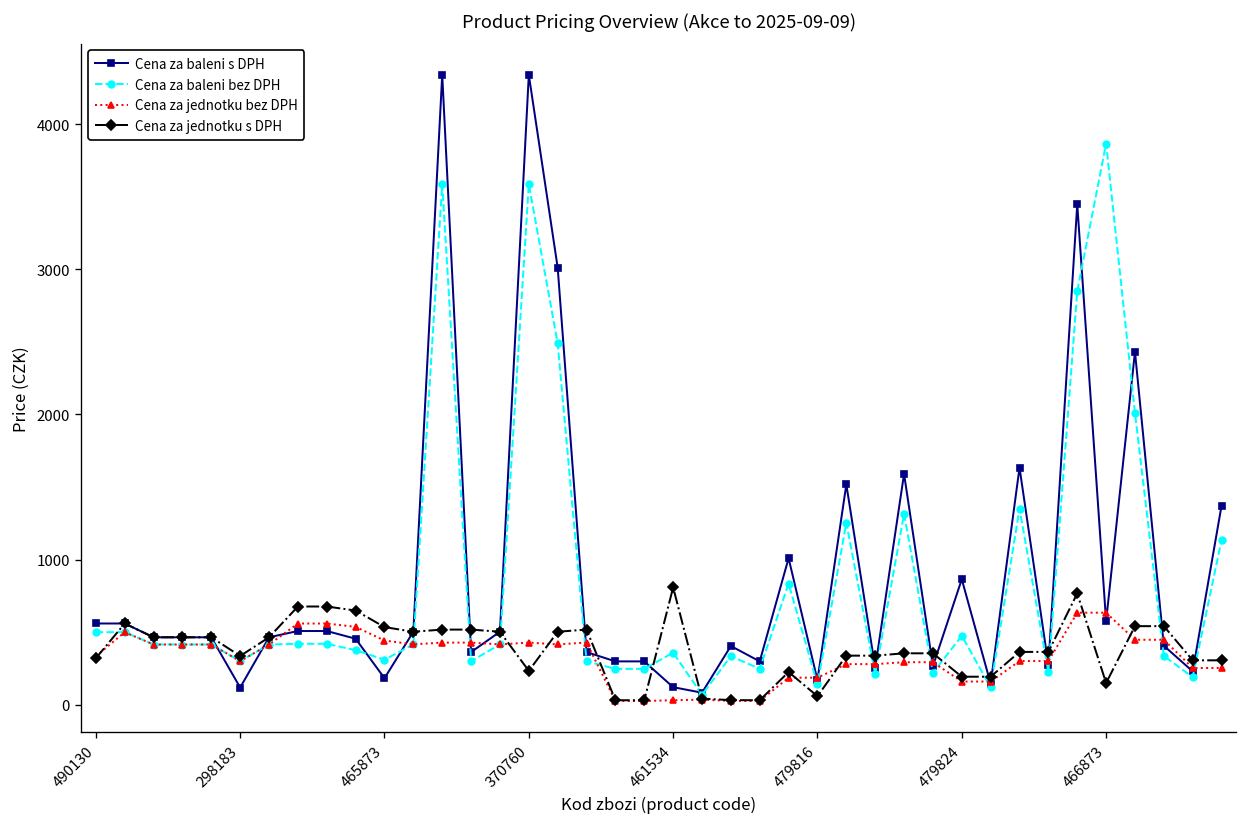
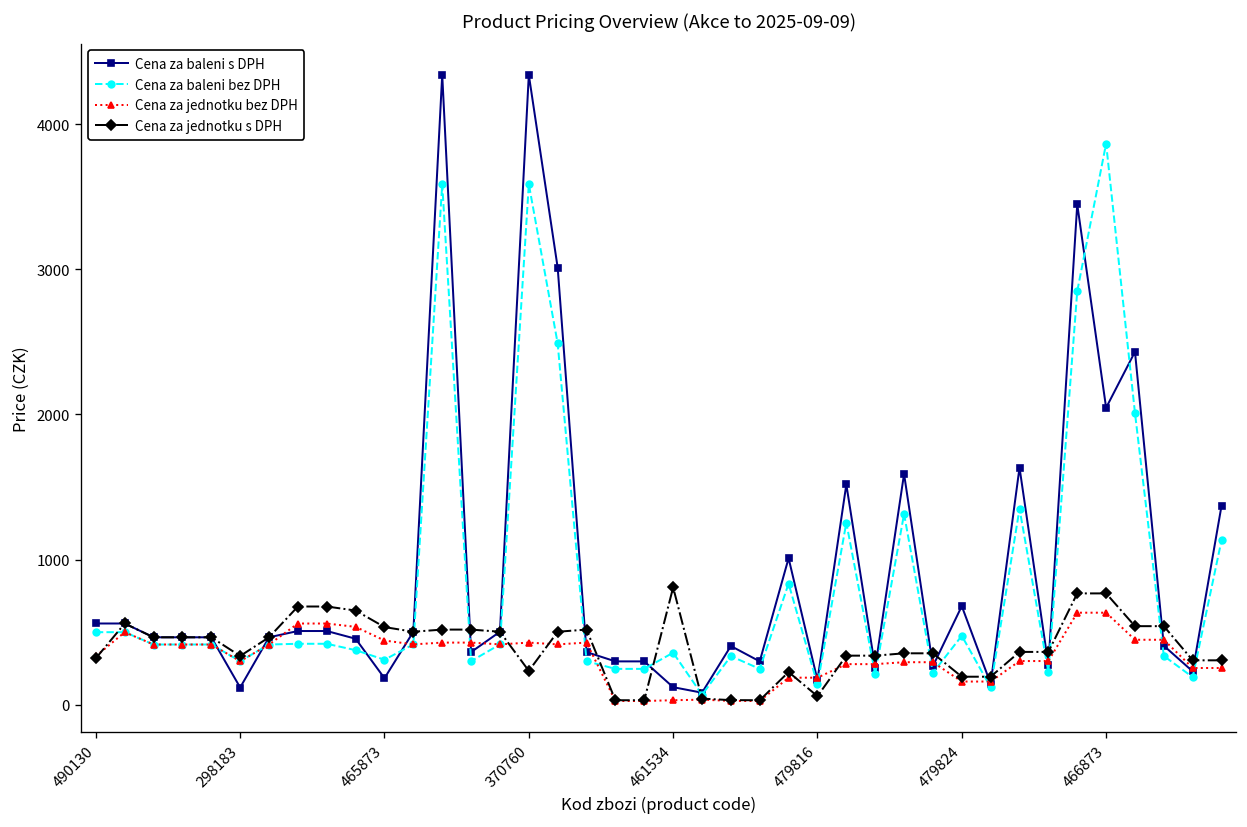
Cena za baleni s DPH, 479824: 860 -> 680
Cena za baleni s DPH, 466873: 570 -> 2050
Cena za jednotku s DPH, 466873: 150 -> 770
